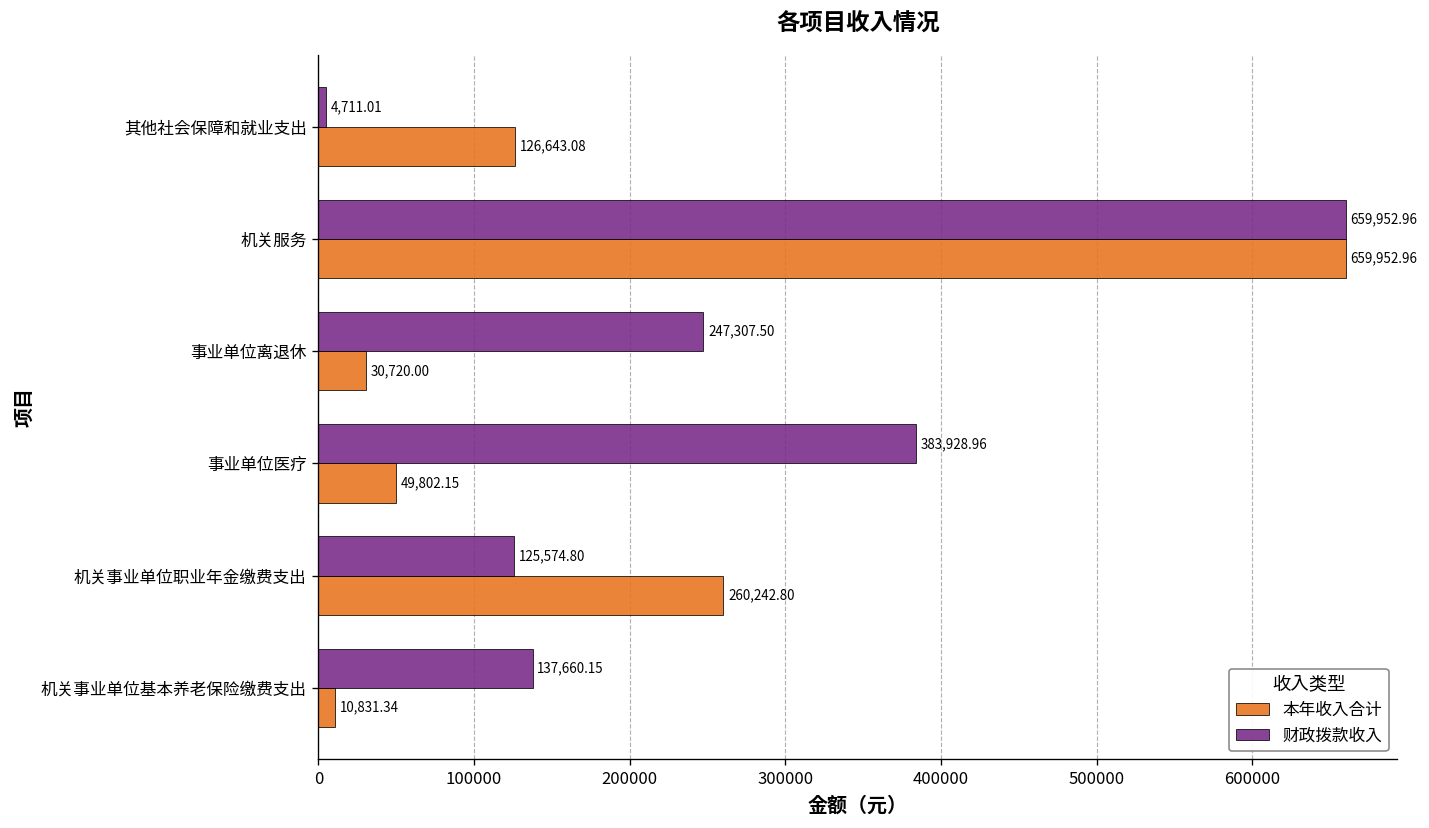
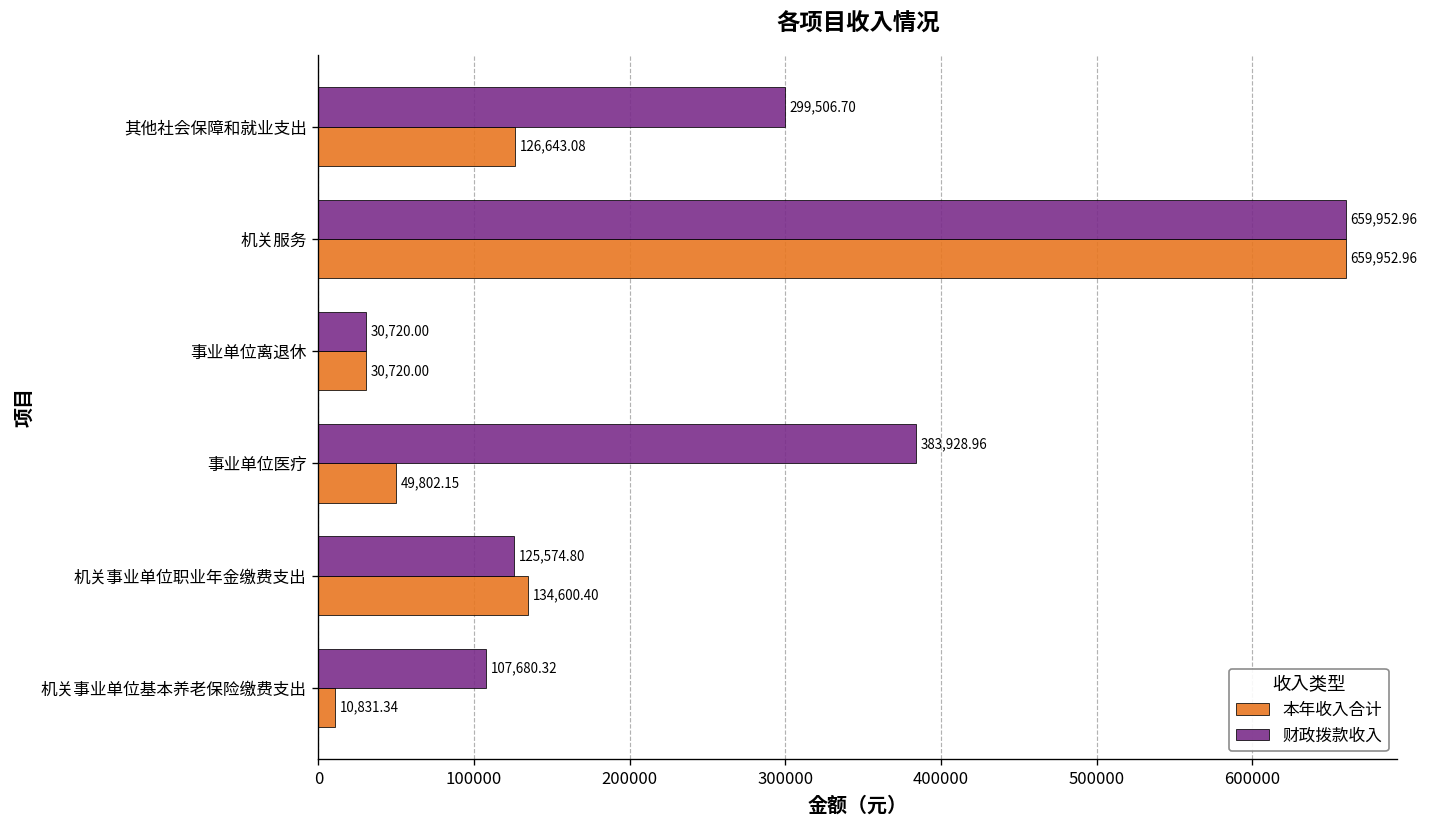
财政拨款收入, 其他社会保障和就业支出: 4,711.01 -> 299,506.70
财政拨款收入, 事业单位离退休: 247,307.50 -> 30,720.00
本年收入合计, 机关事业单位职业年金缴费支出: 260,242.80 -> 134,600.40
财政拨款收入, 机关事业单位基本养老保险缴费支出: 137,660.15 -> 107,680.32
